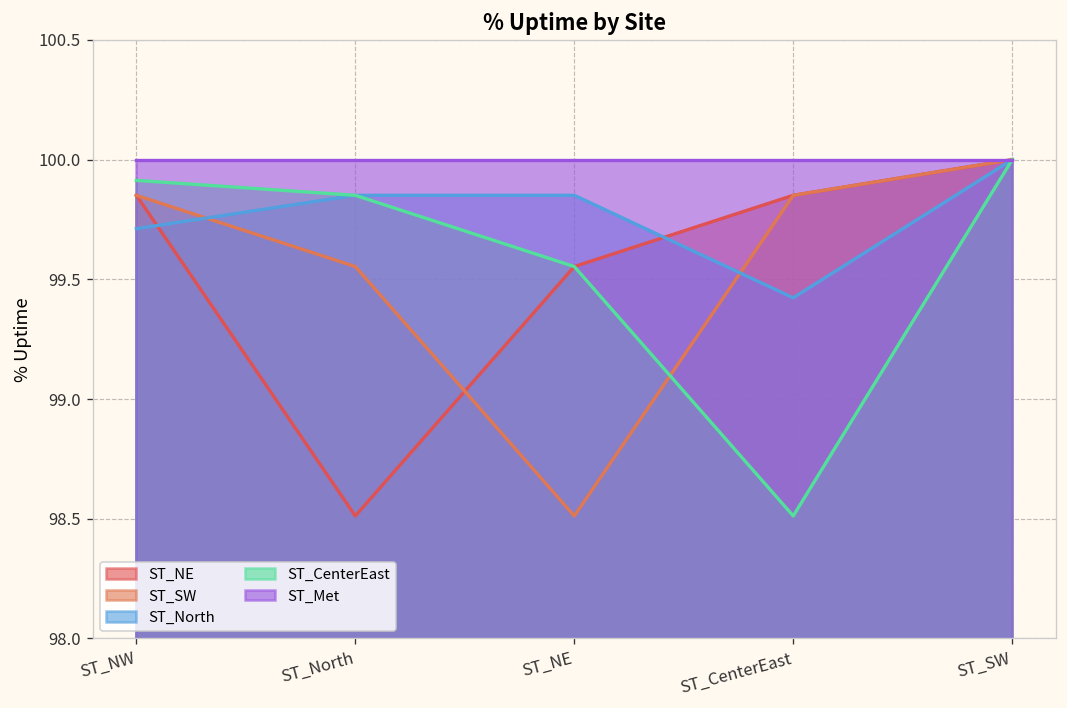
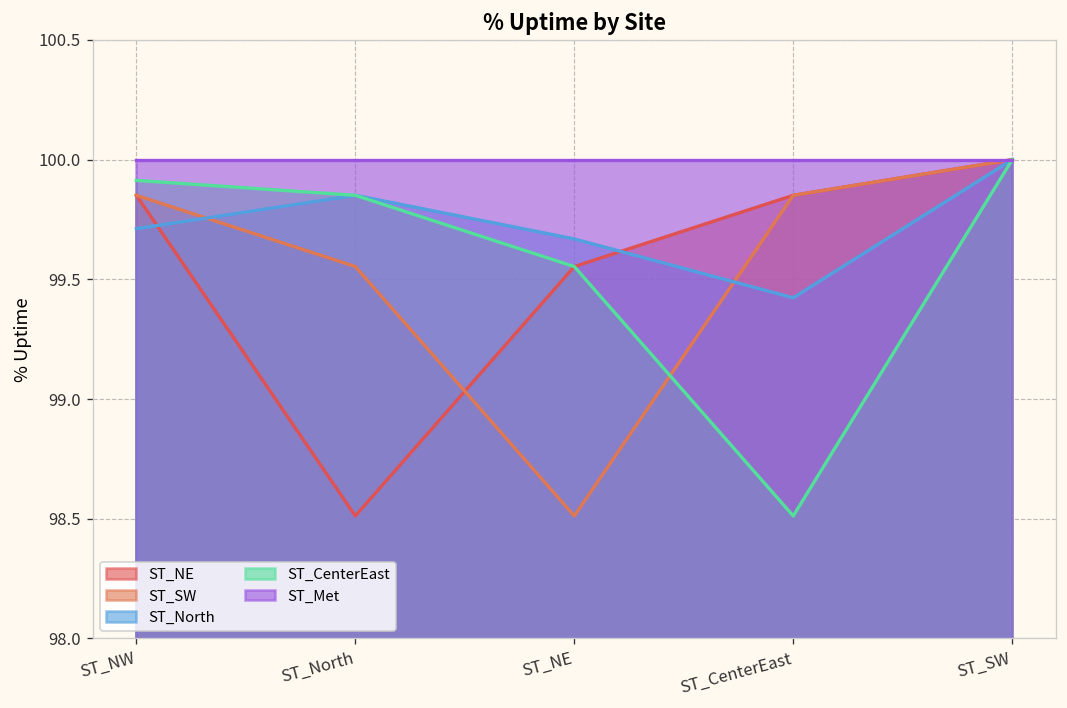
ST_North, ST_NE: 99.85 -> 99.67
